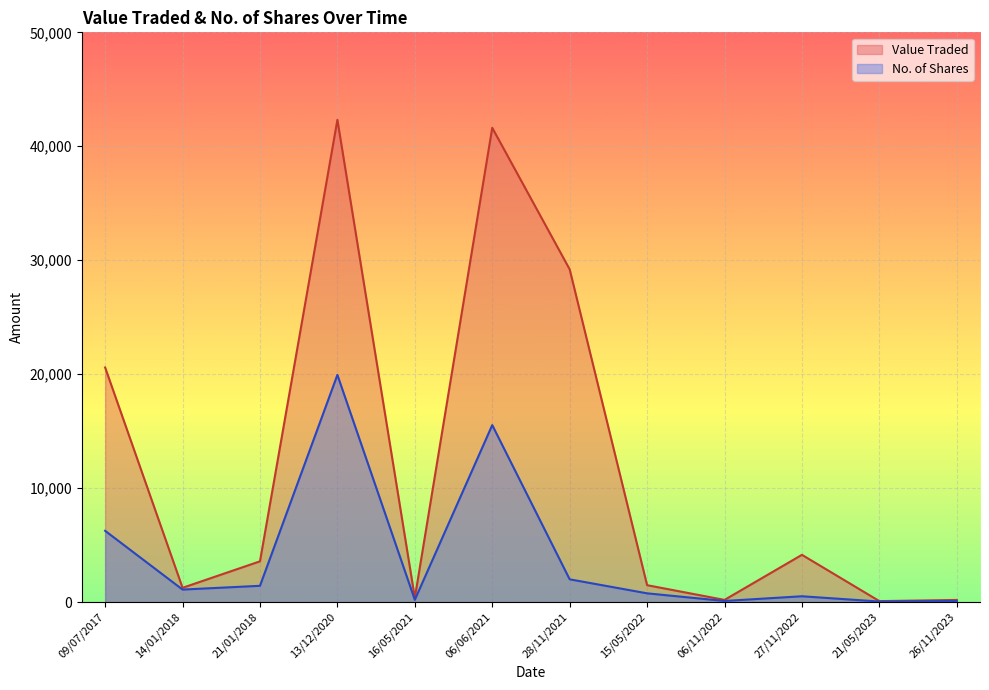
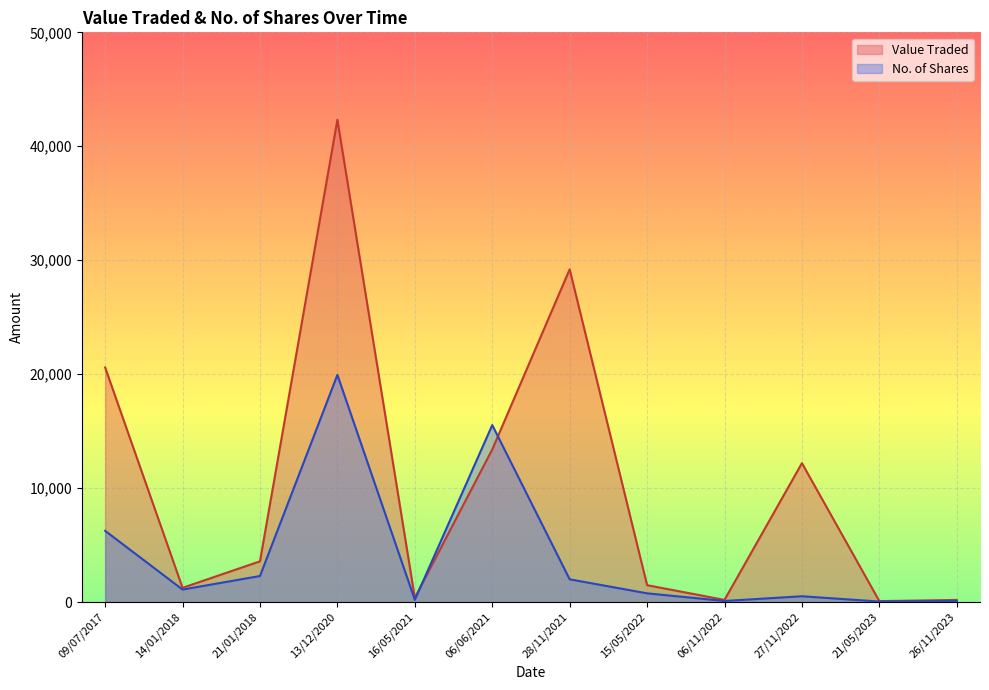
No. of Shares, 21/01/2018: 1,400 -> 2,300
Value Traded, 06/06/2021: 41,600 -> 13,400
Value Traded, 27/11/2022: 4,100 -> 12,200
